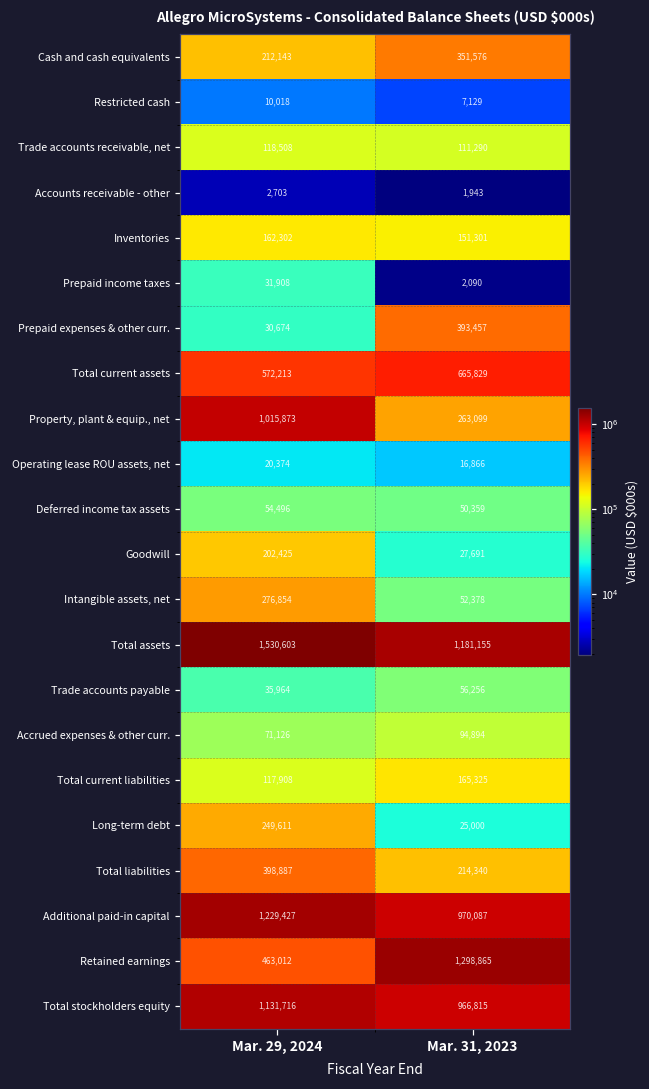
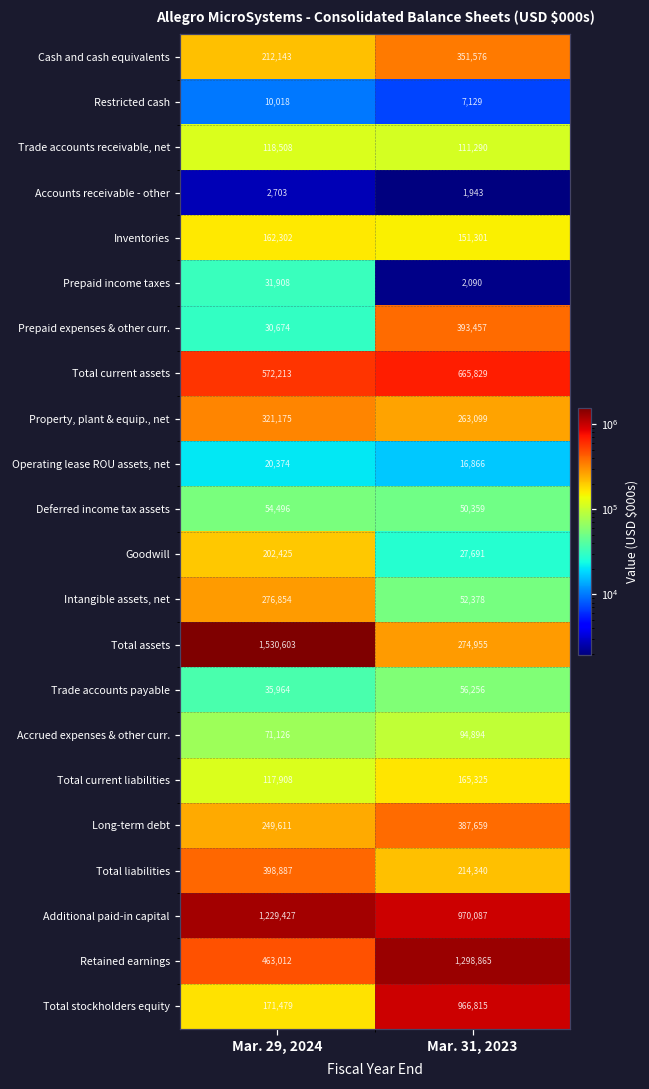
Property, plant & equip., net, Mar. 29, 2024: 1,015,873 -> 321,175
Total assets, Mar. 31, 2023: 1,181,155 -> 274,955
Long-term debt, Mar. 31, 2023: 25,000 -> 387,659
Total stockholders equity, Mar. 29, 2024: 1,131,716 -> 171,479
